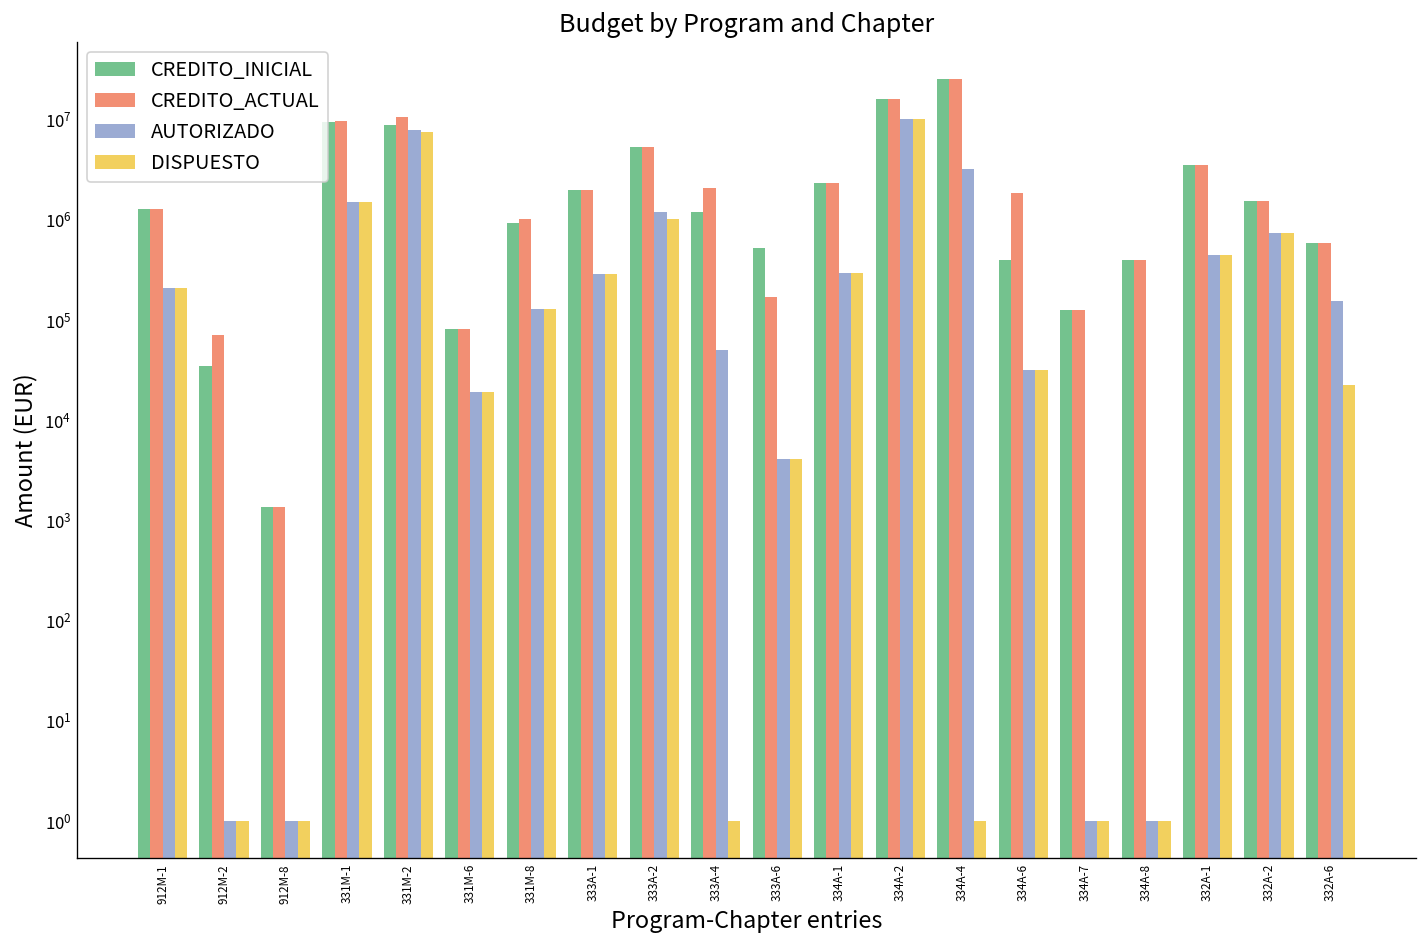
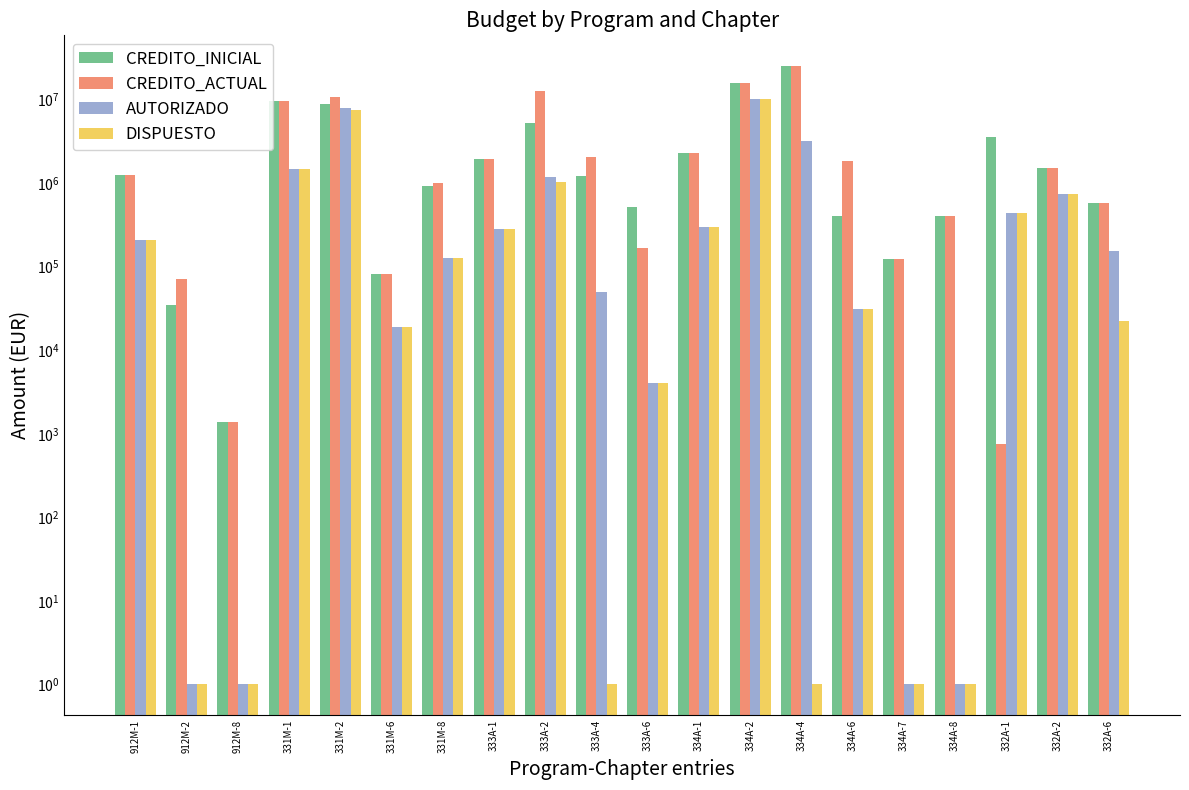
CREDITO_ACTUAL, 333A-2: 5000000 -> 13000000
CREDITO_ACTUAL, 332A-1: 3600000 -> 800
